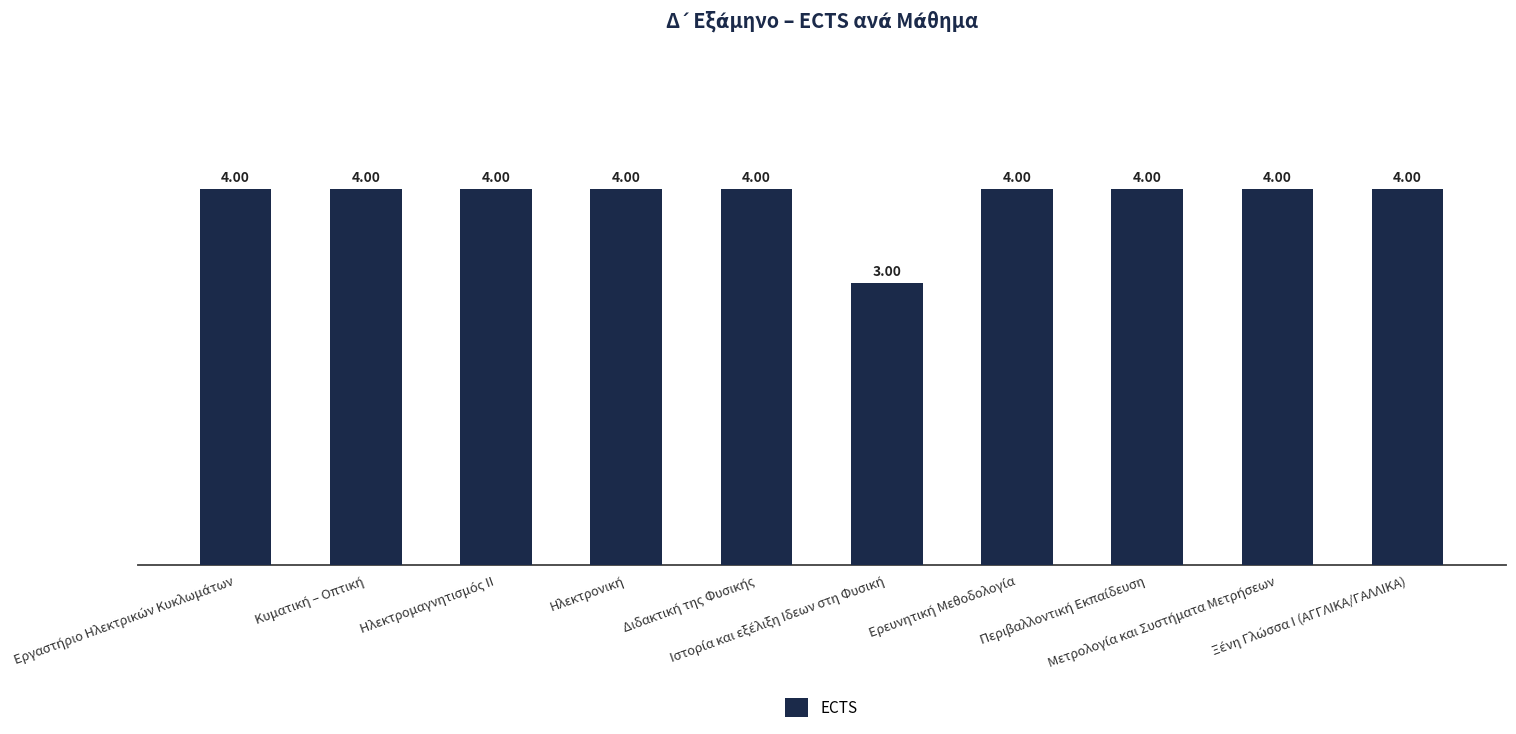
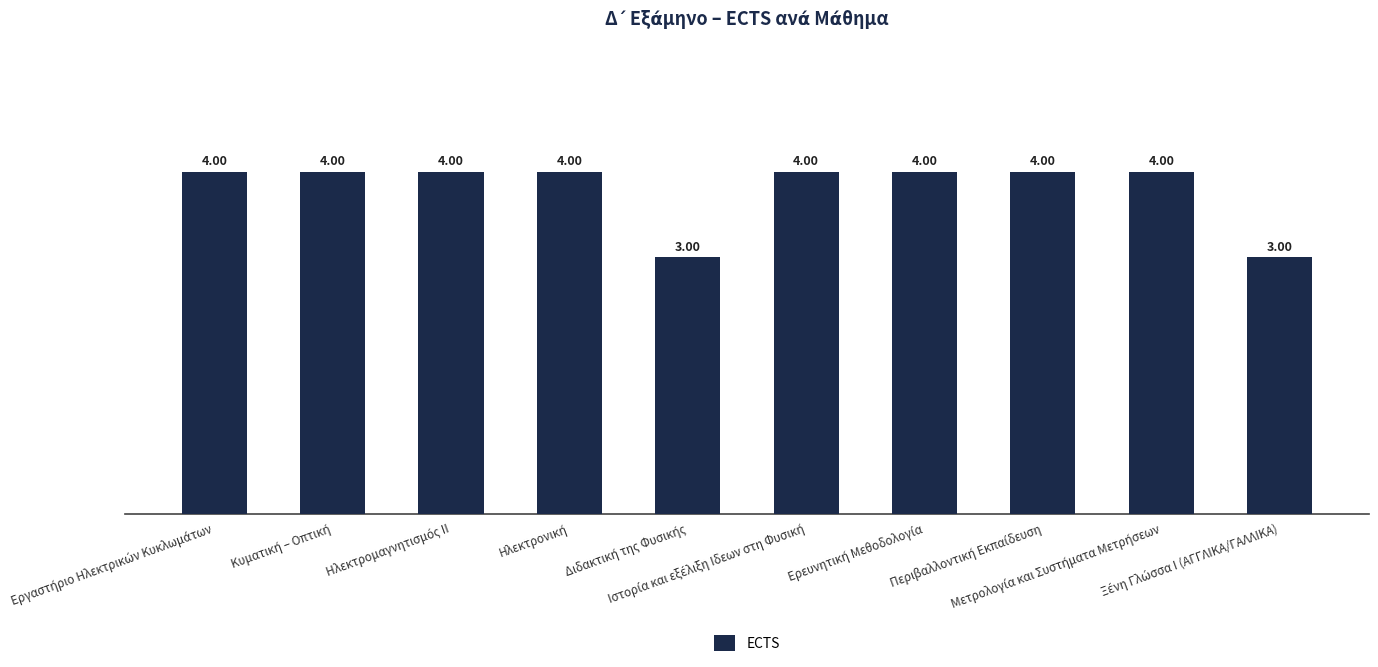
Διδακτική της Φυσικής: 4.00 -> 3.00
Ιστορία και εξέλιξη Ιδεων στη Φυσική: 3.00 -> 4.00
Ξένη Γλώσσα Ι (ΑΓΓΛΙΚΑ/ΓΑΛΛΙΚΑ): 4.00 -> 3.00
